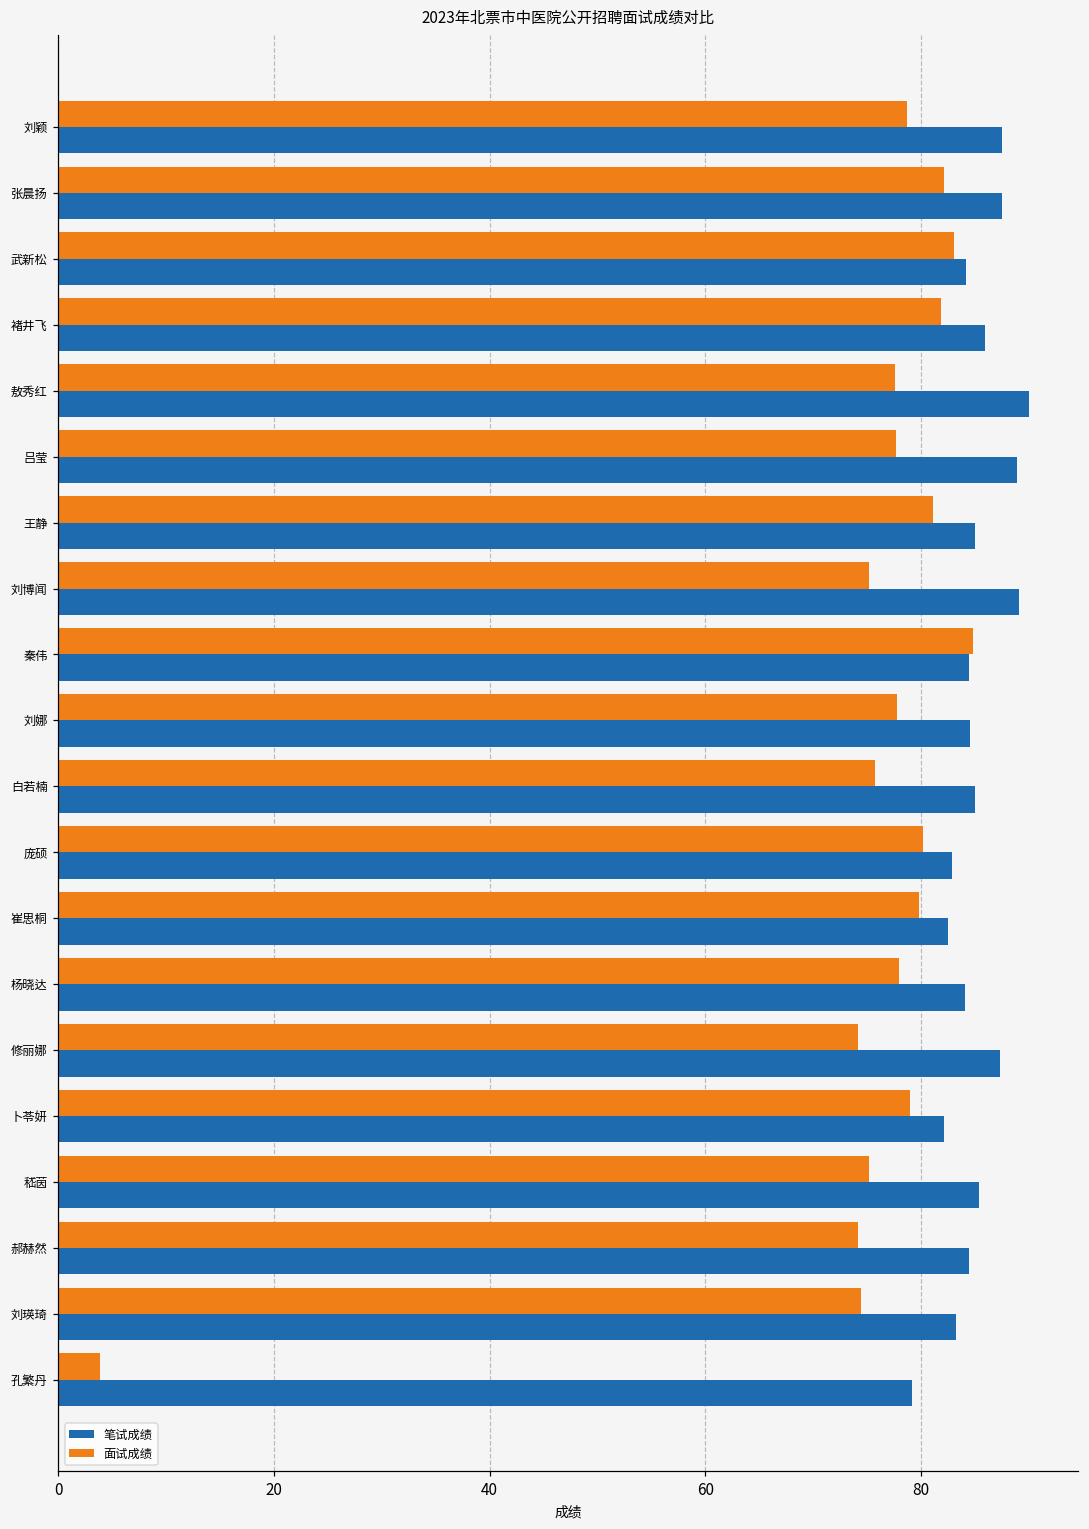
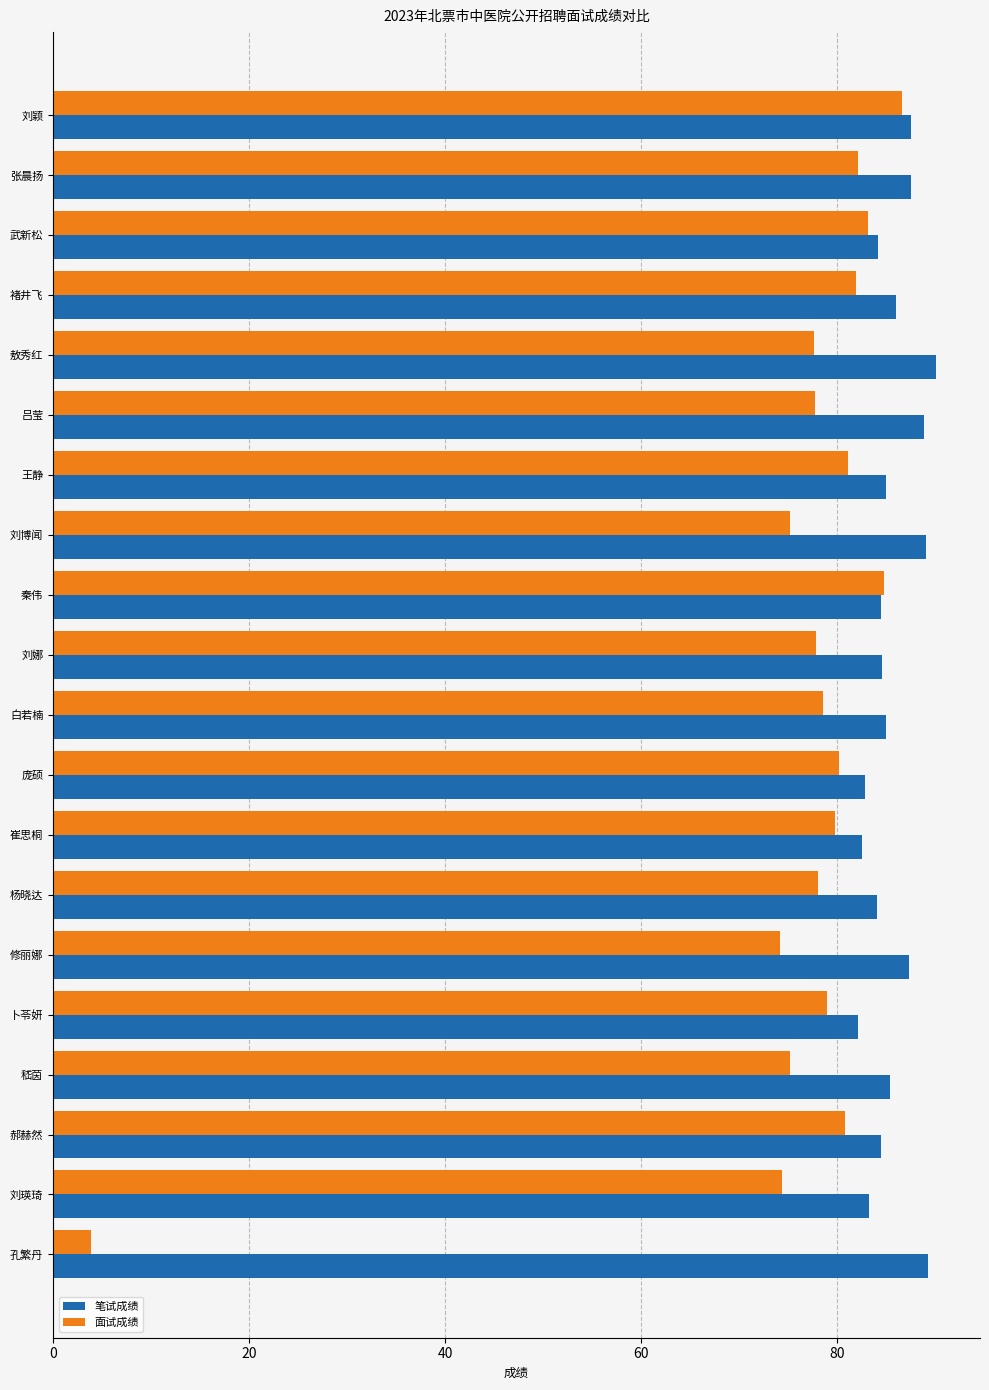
面试成绩, 刘颖: 79 -> 87
面试成绩, 白若楠: 76 -> 79
面试成绩, 郝赫然: 74 -> 81
笔试成绩, 孔繁丹: 79 -> 89
